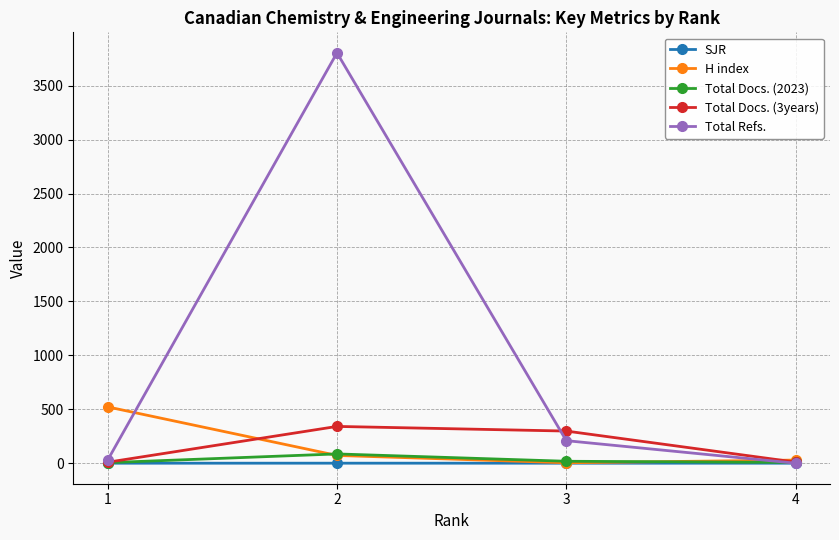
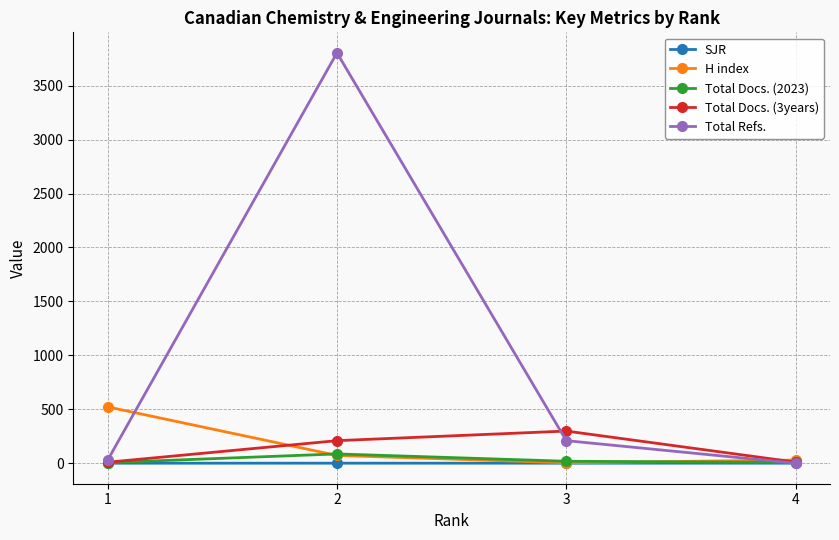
Total Docs. (3years), 2: 340 -> 210
